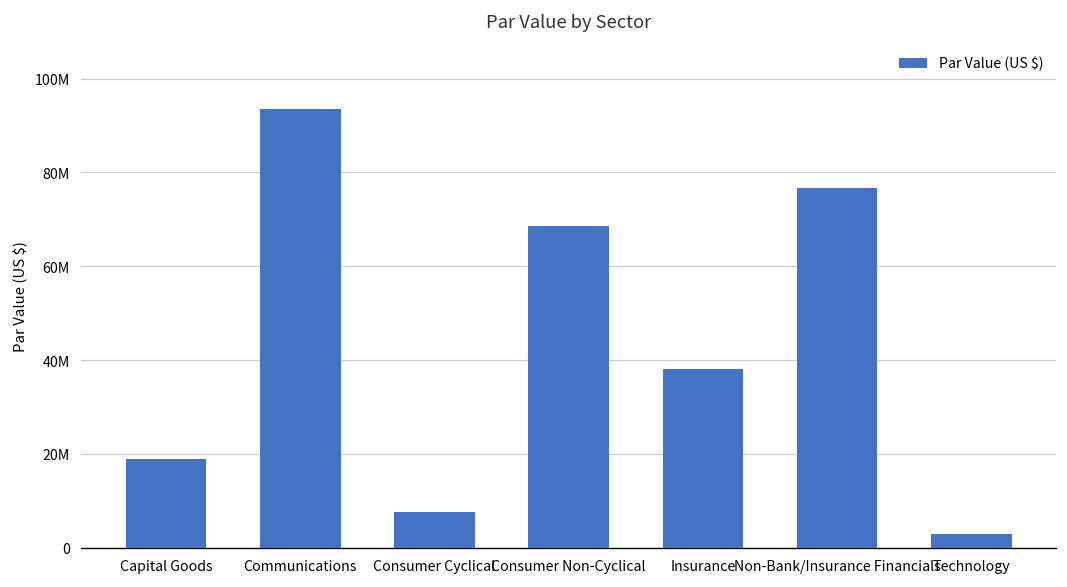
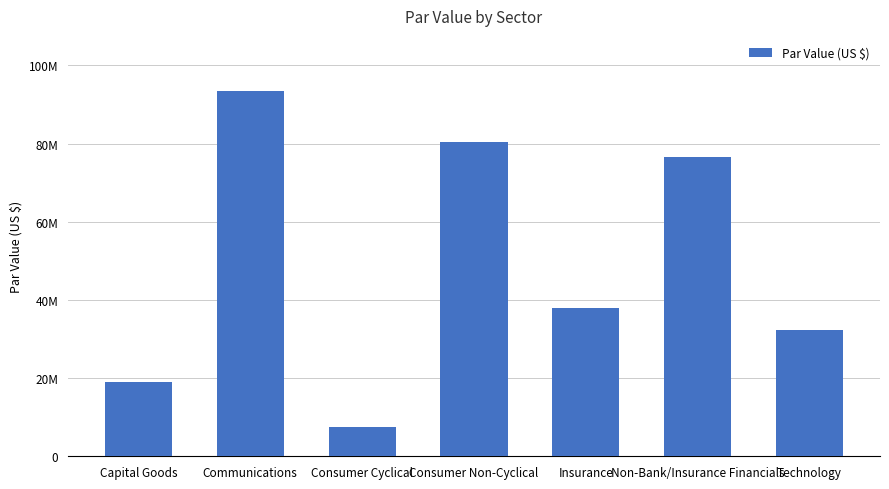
Consumer Non-Cyclical: 69000000 -> 80000000
Technology: 3000000 -> 32000000
